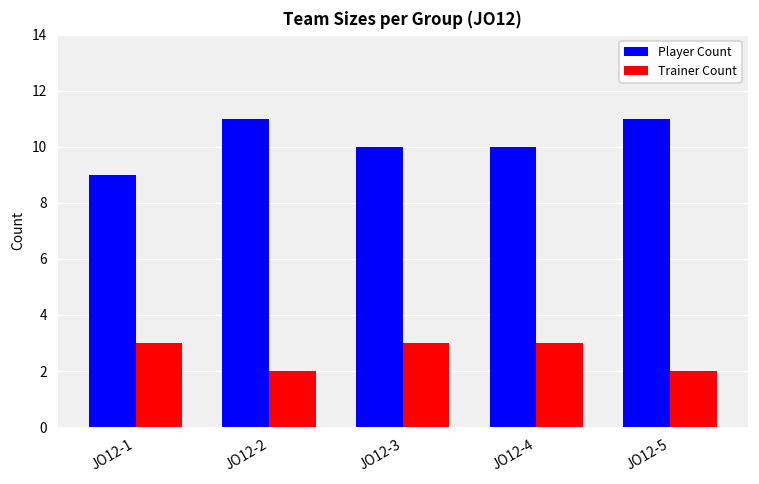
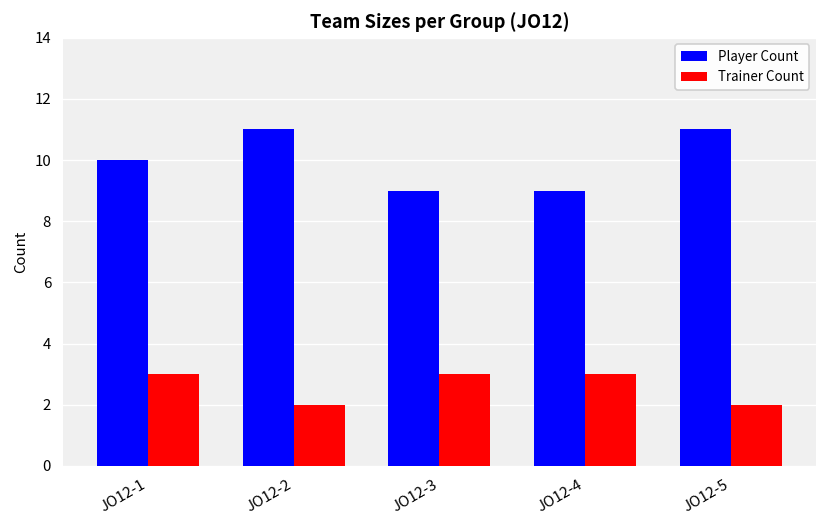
Player Count, JO12-1: 9 -> 10
Player Count, JO12-3: 10 -> 9
Player Count, JO12-4: 10 -> 9
